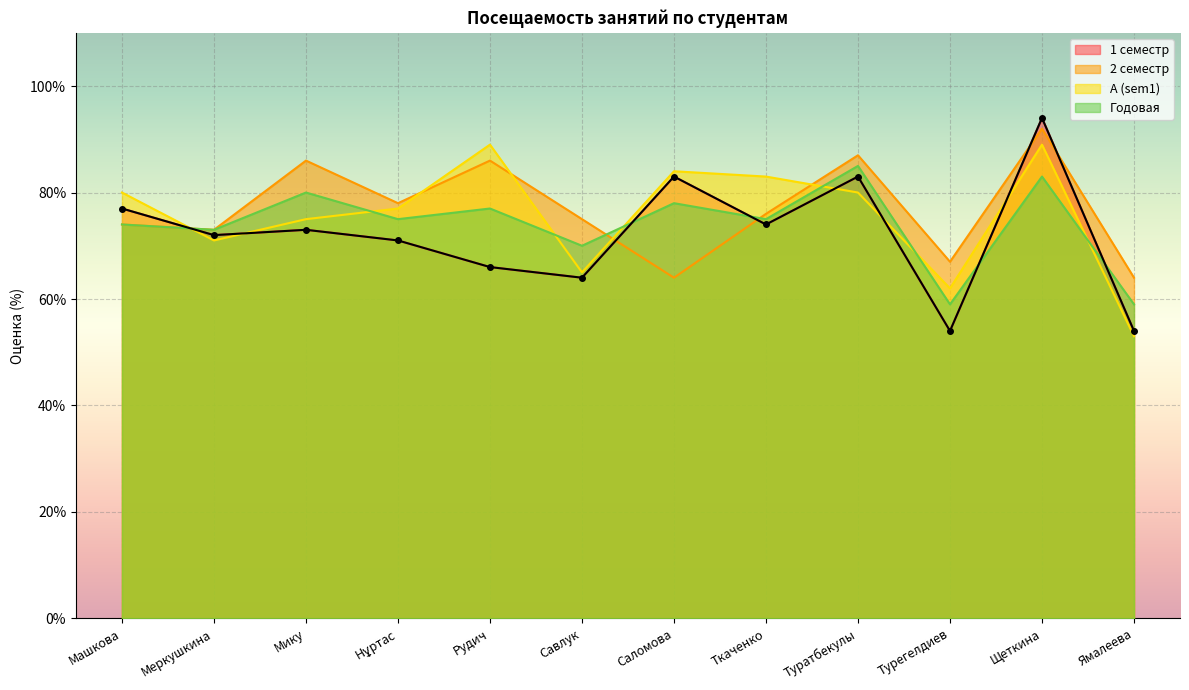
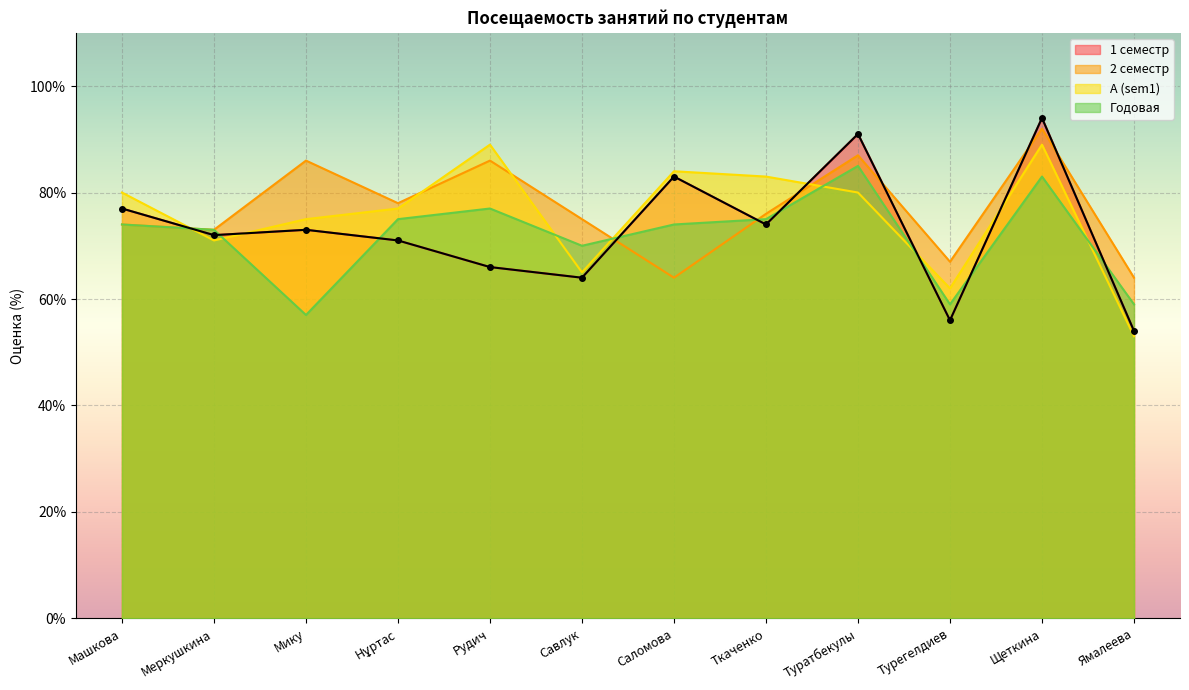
Годовая, Мику: 80% -> 57%
Годовая, Саломова: 78% -> 74%
1 семестр, Туратбекулы: 83% -> 91%
1 семестр, Турегелдиев: 54% -> 56%
